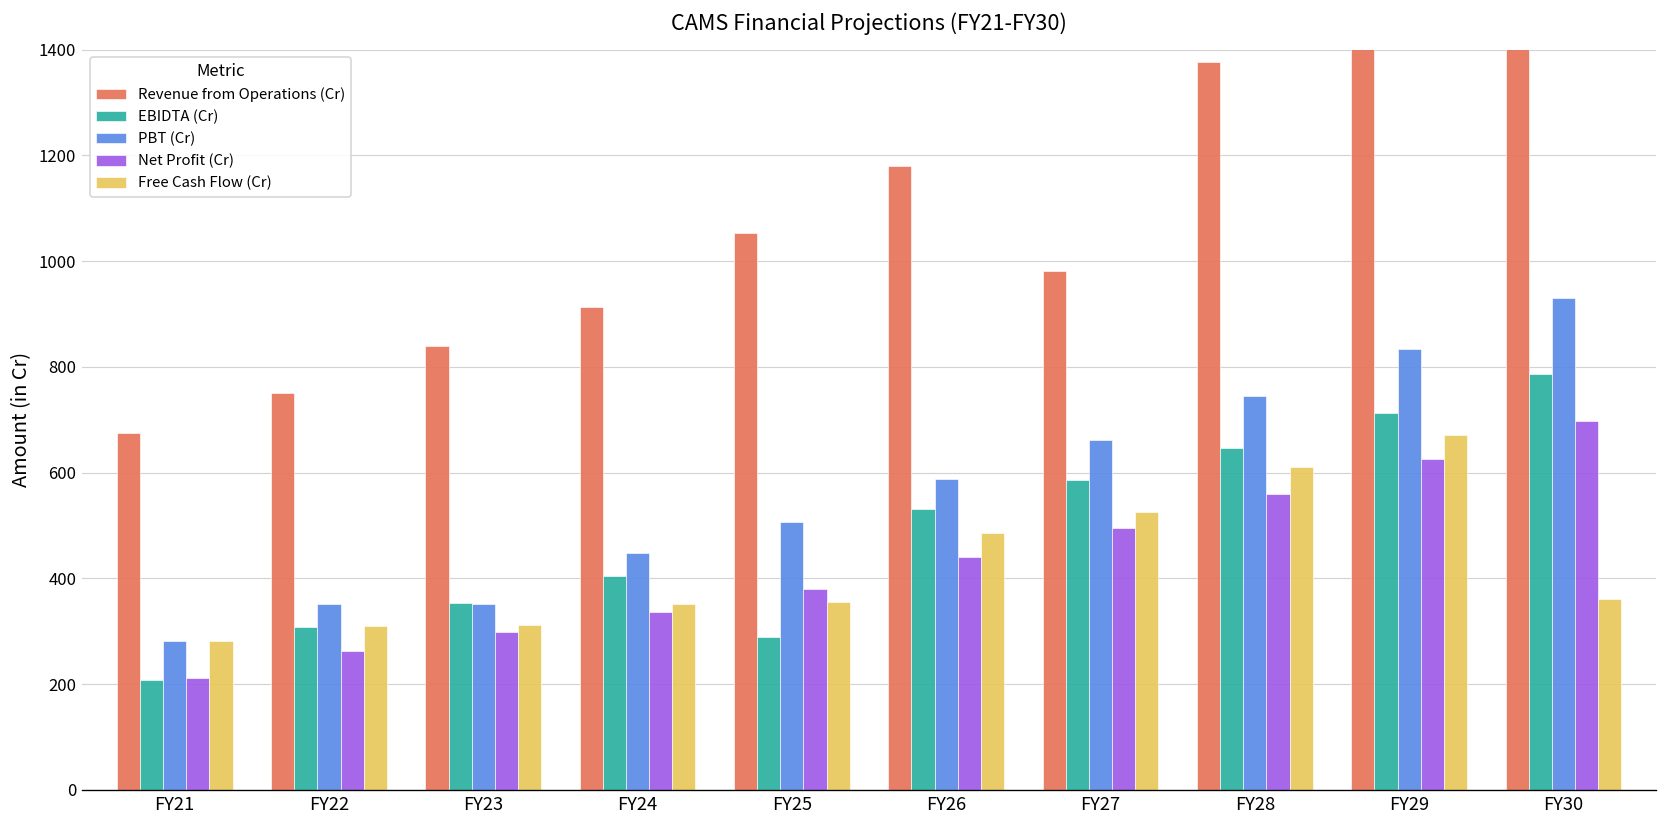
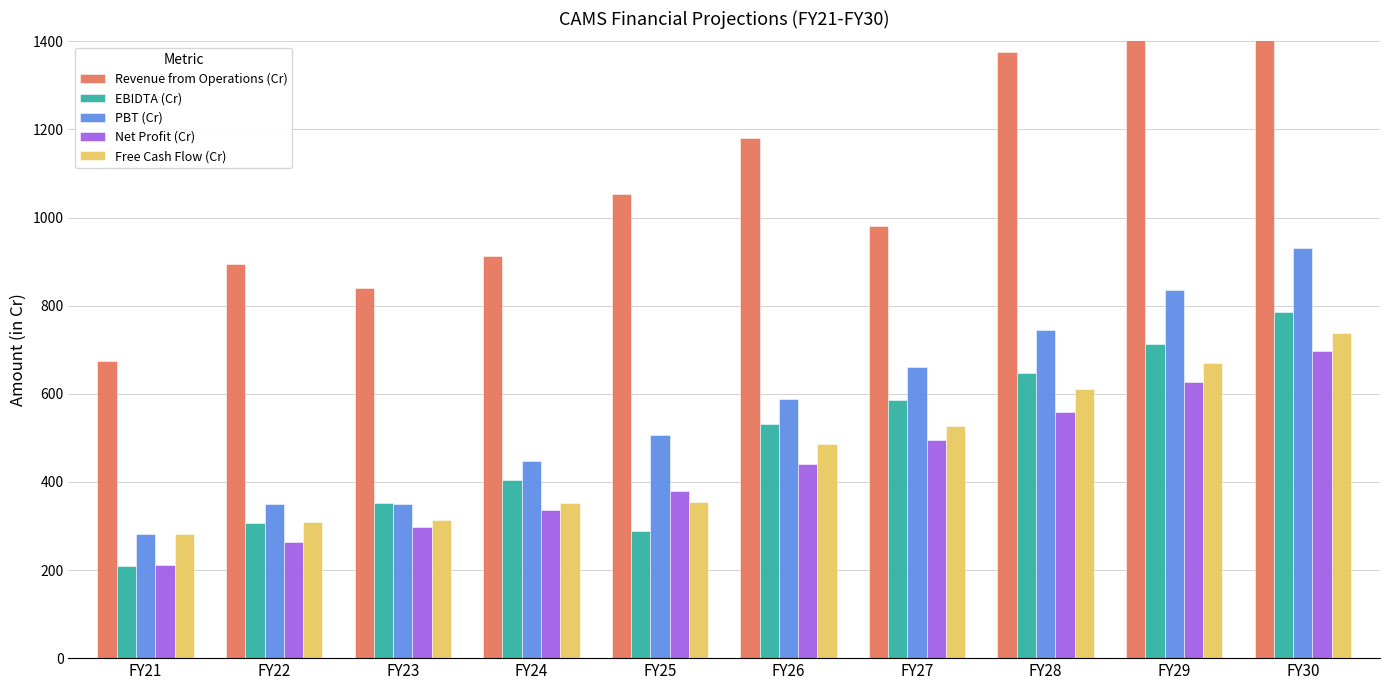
Revenue from Operations (Cr), FY22: 750 -> 900
Free Cash Flow (Cr), FY30: 360 -> 740
